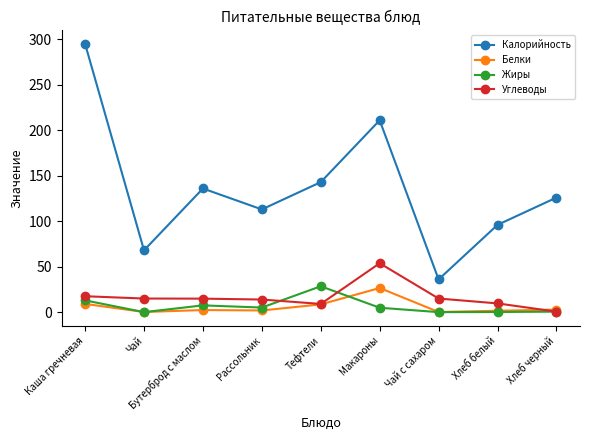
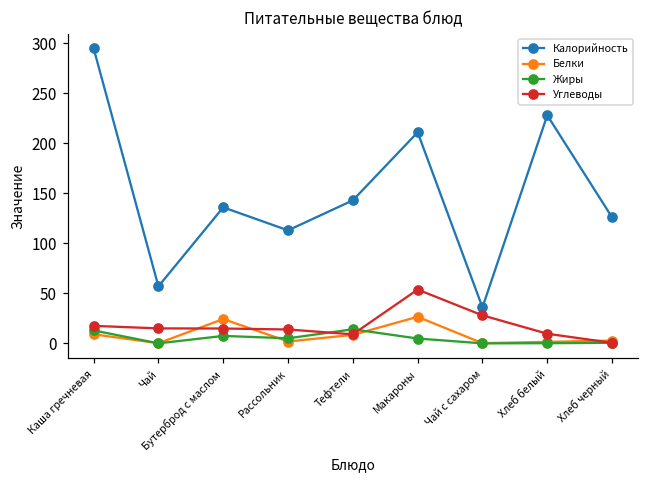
Калорийность, Чай: 70 -> 60
Белки, Бутерброд с маслом: 0 -> 20
Жиры, Тефтели: 30 -> 10
Углеводы, Чай с сахаром: 20 -> 30
Калорийность, Хлеб белый: 100 -> 230
